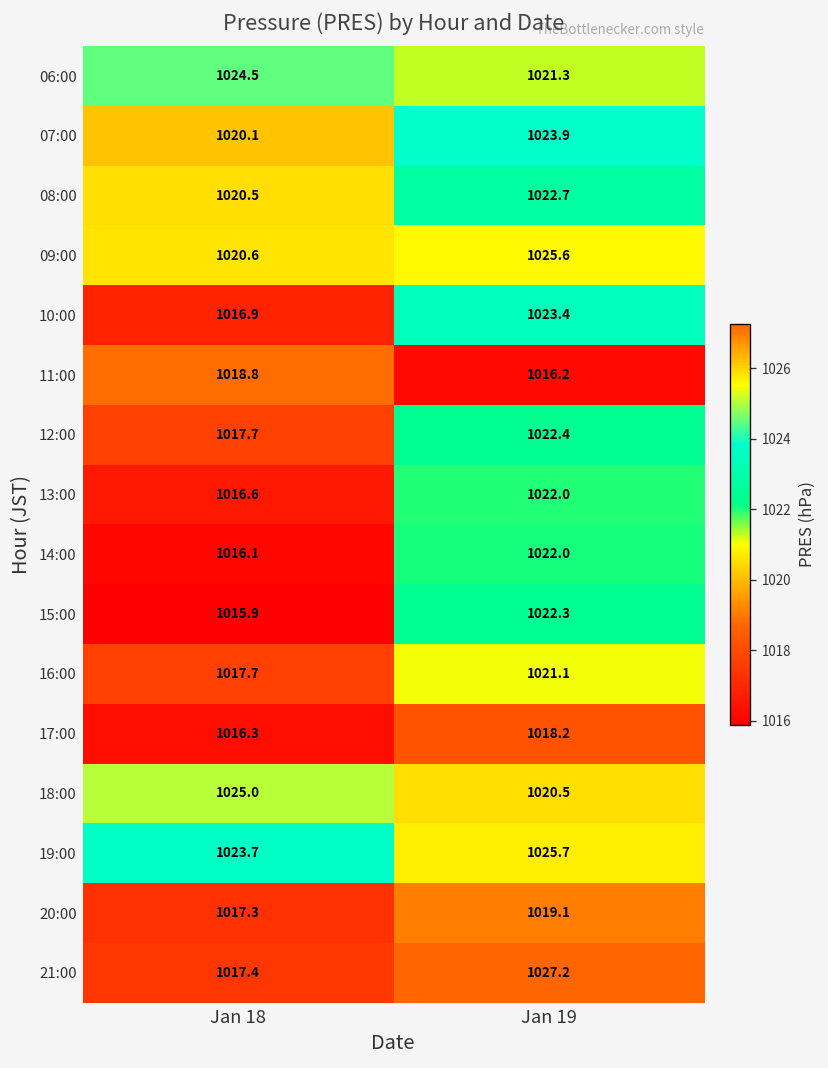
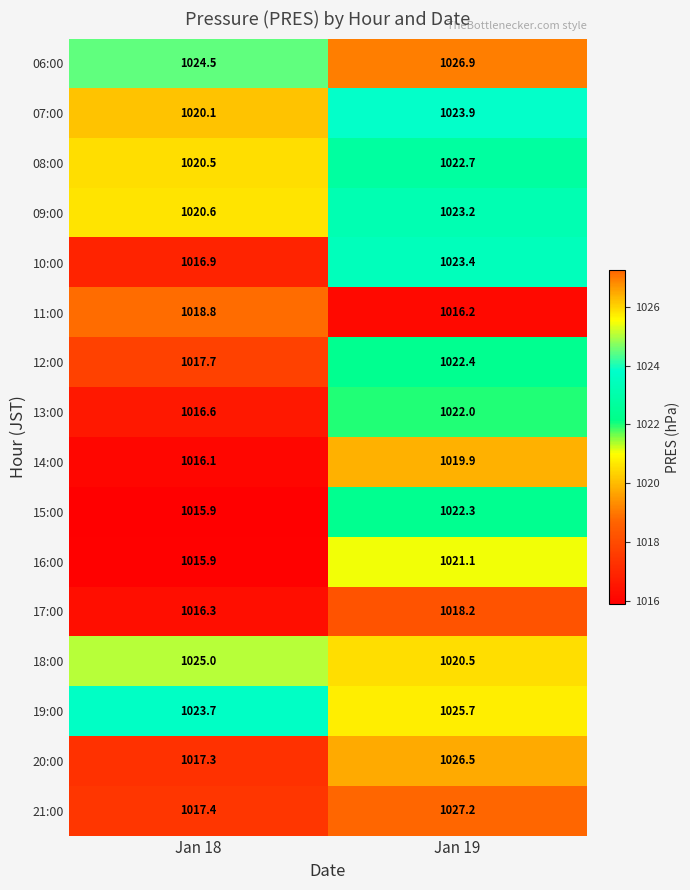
06:00, Jan 19: 1021.3 -> 1026.9
09:00, Jan 19: 1025.6 -> 1023.2
14:00, Jan 19: 1022.0 -> 1019.9
16:00, Jan 18: 1017.7 -> 1015.9
20:00, Jan 19: 1019.1 -> 1026.5
